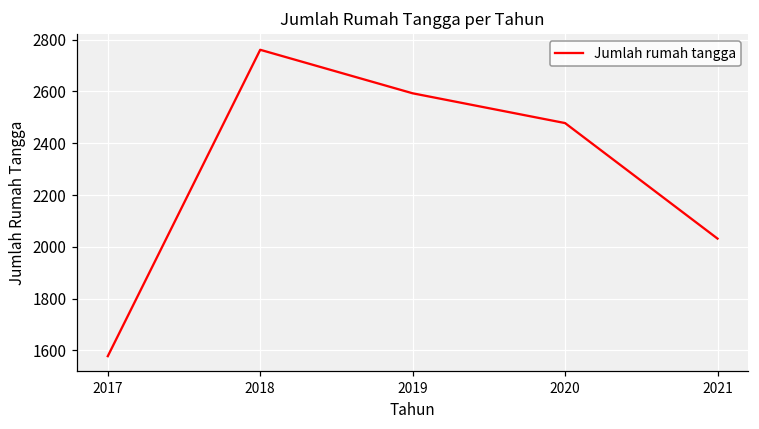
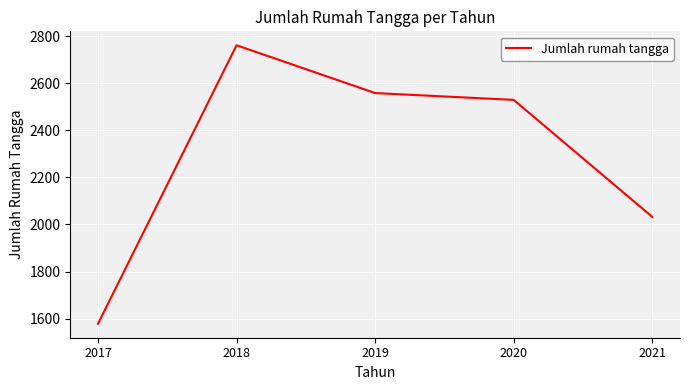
2019: 2590 -> 2560
2020: 2480 -> 2530
